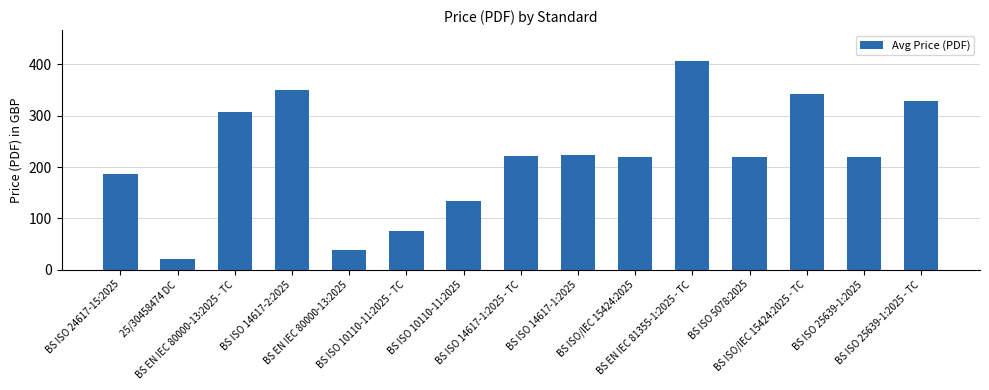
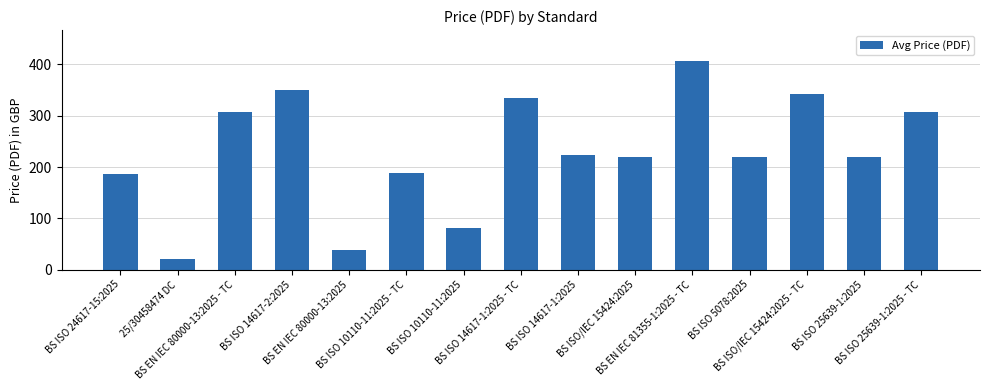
BS ISO 10110-11:2025 - TC: 80 -> 190
BS ISO 10110-11:2025: 130 -> 80
BS ISO 14617-1:2025 - TC: 220 -> 340
BS ISO 25639-1:2025 - TC: 330 -> 310
